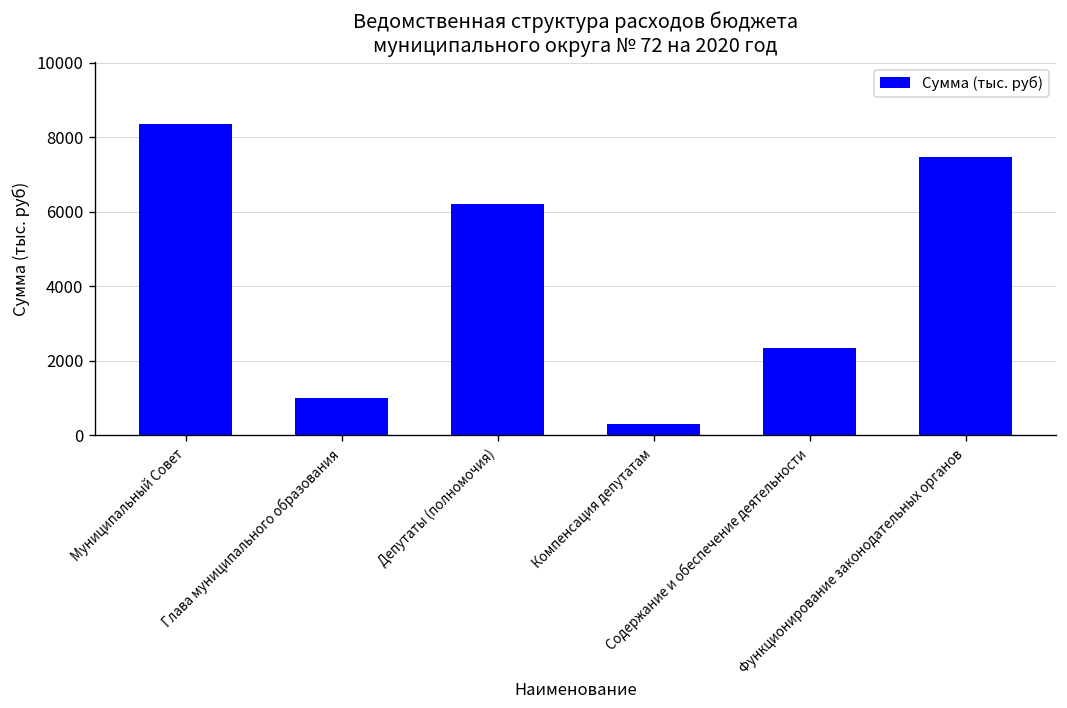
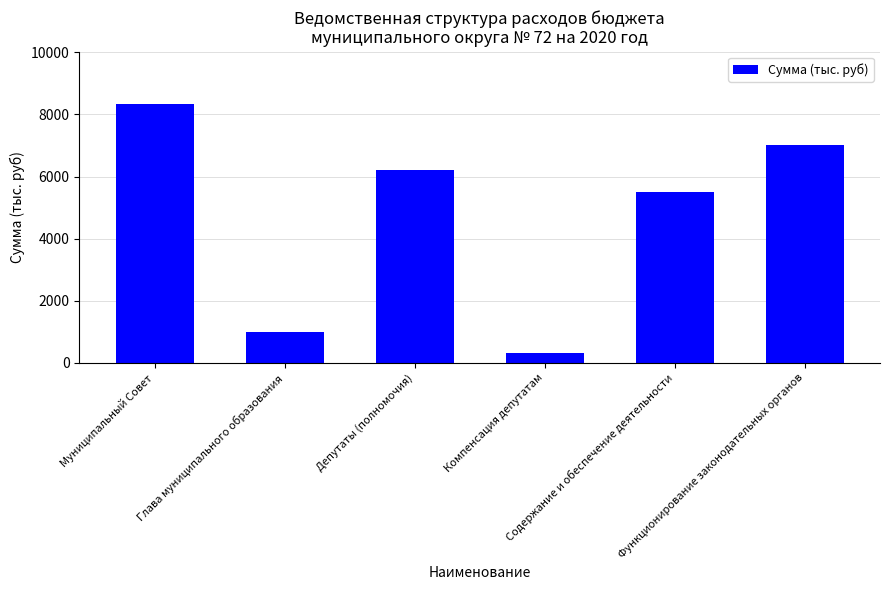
Содержание и обеспечение деятельности: 2300 -> 5500
Функционирование законодательных органов: 7500 -> 7000
